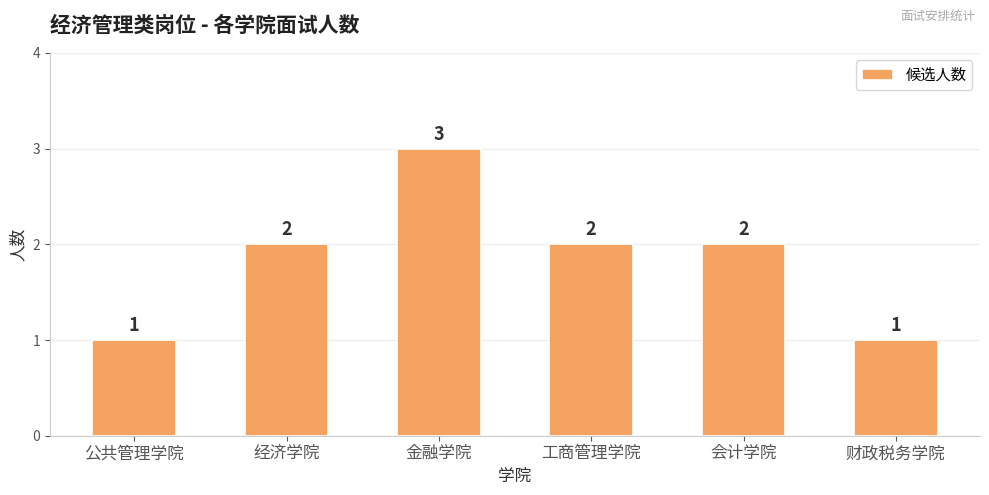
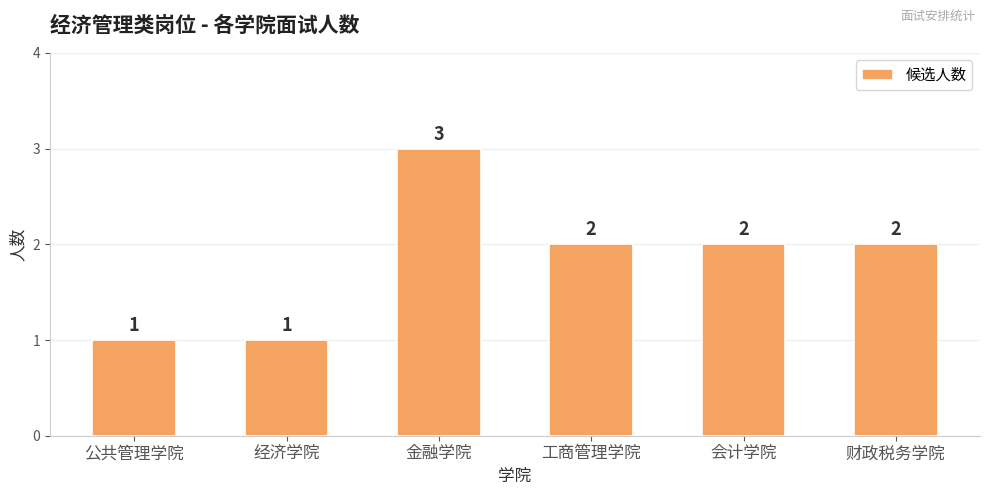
经济学院: 2 -> 1
财政税务学院: 1 -> 2
